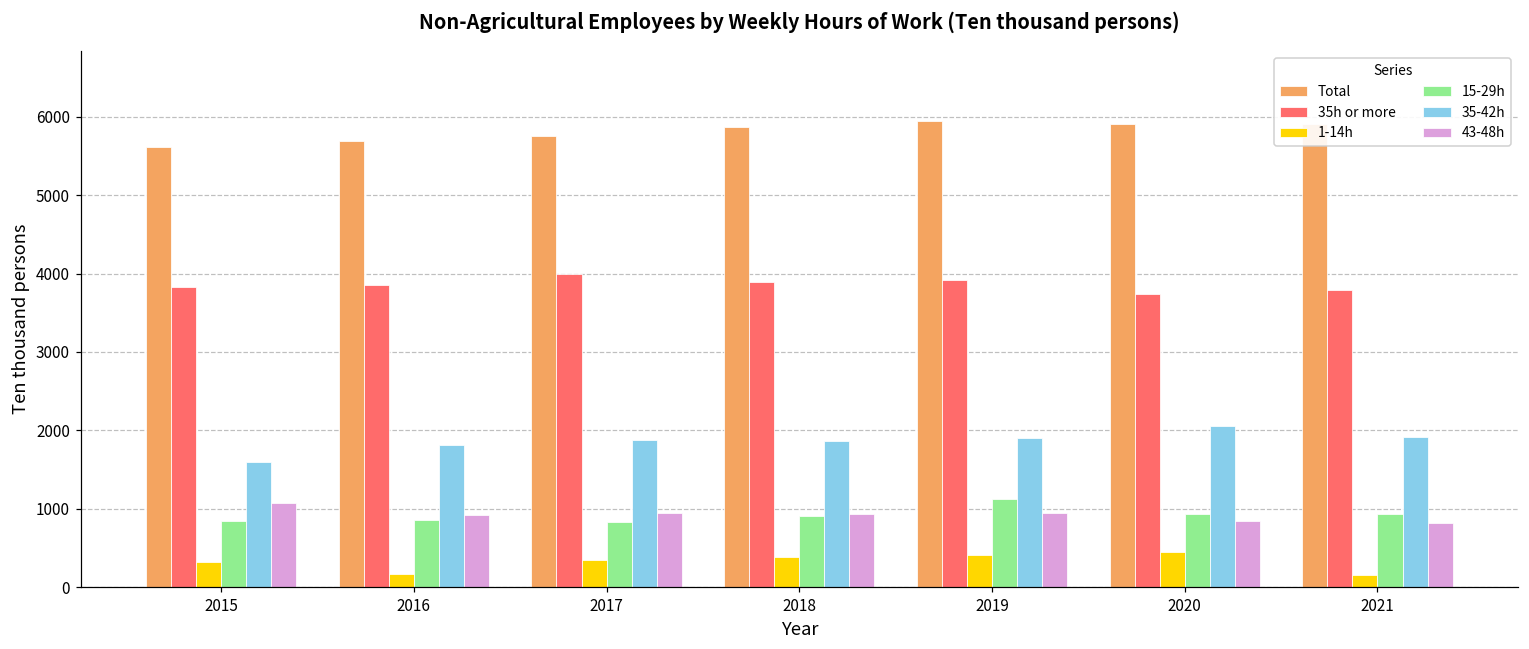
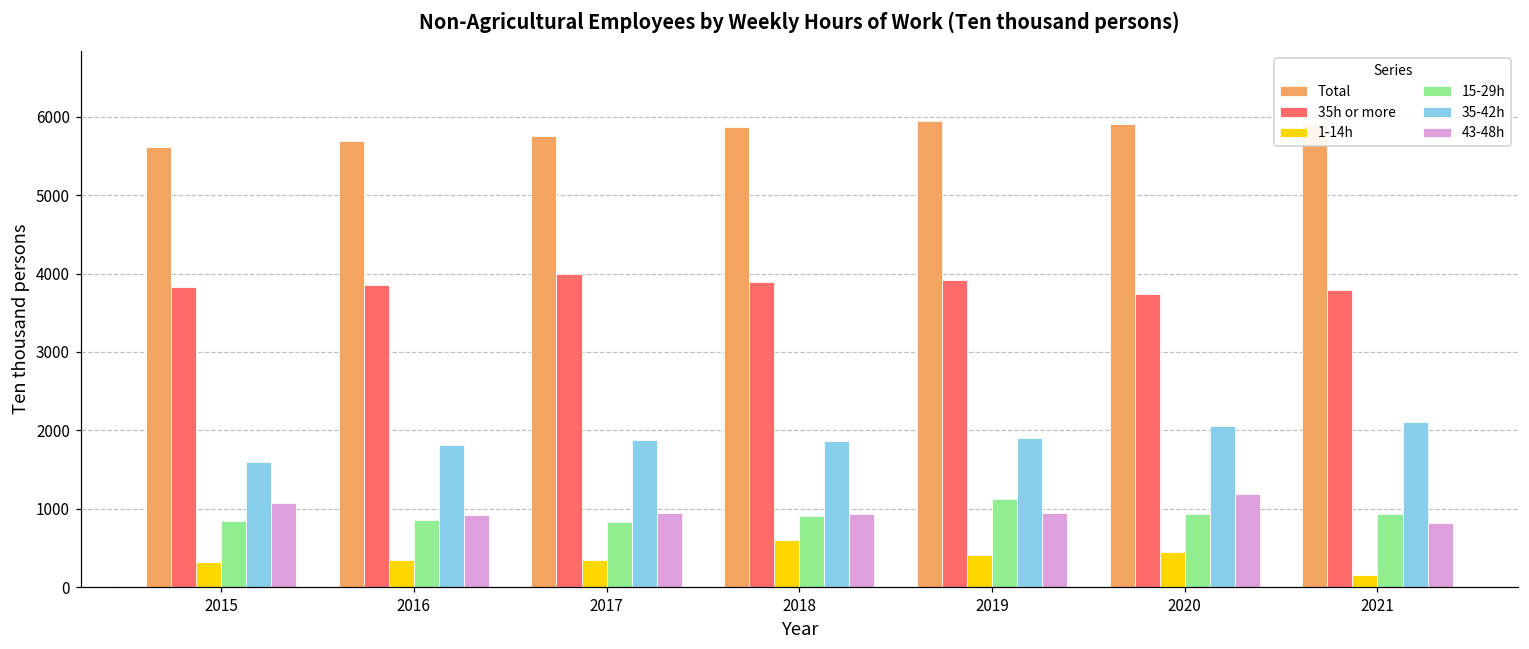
1-14h, 2016: 200 -> 300
1-14h, 2018: 400 -> 600
43-48h, 2020: 800 -> 1200
35-42h, 2021: 1900 -> 2100
